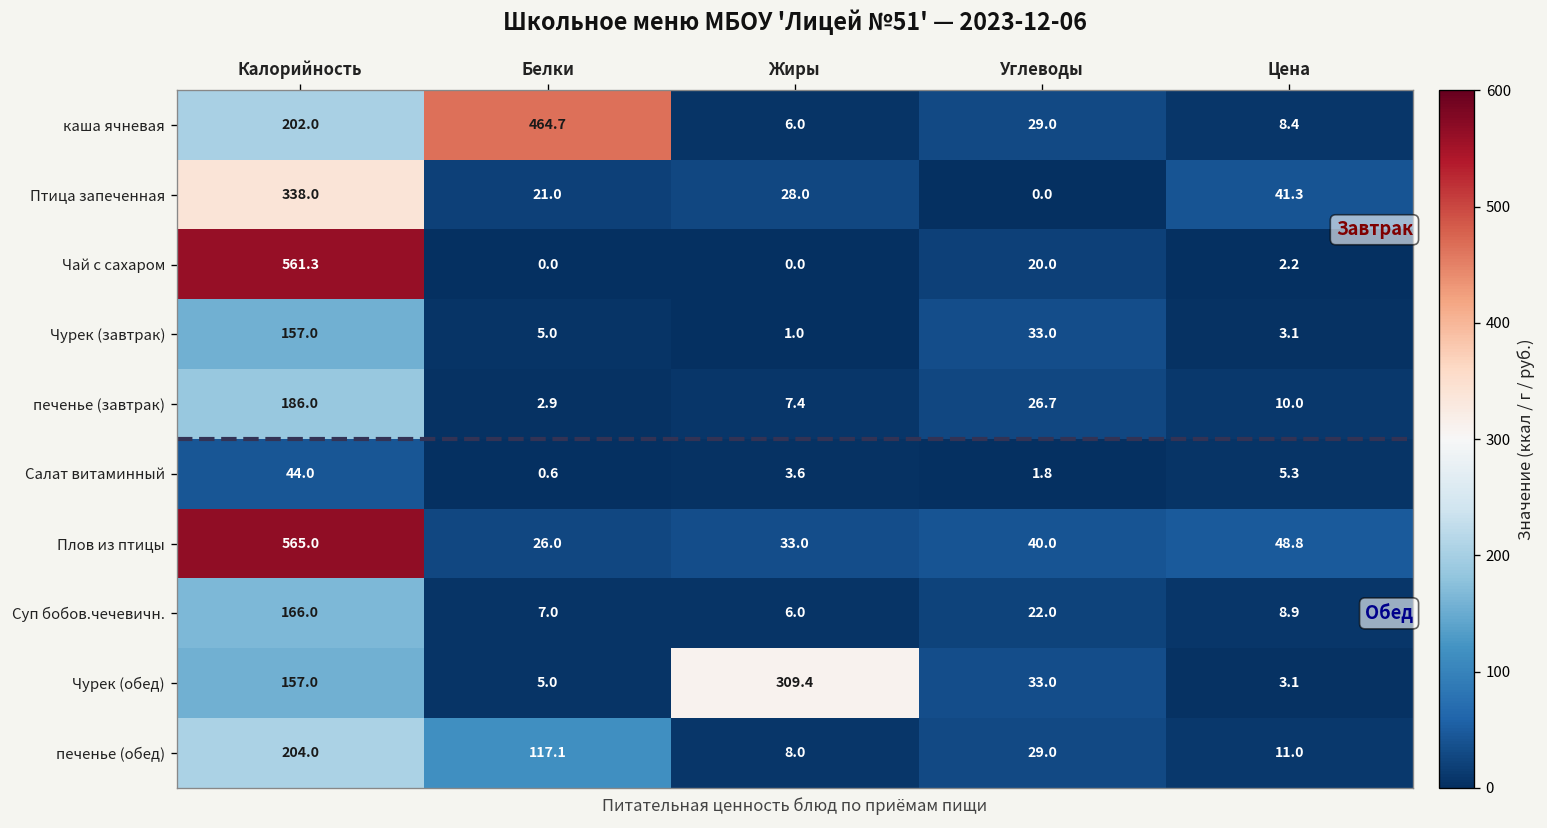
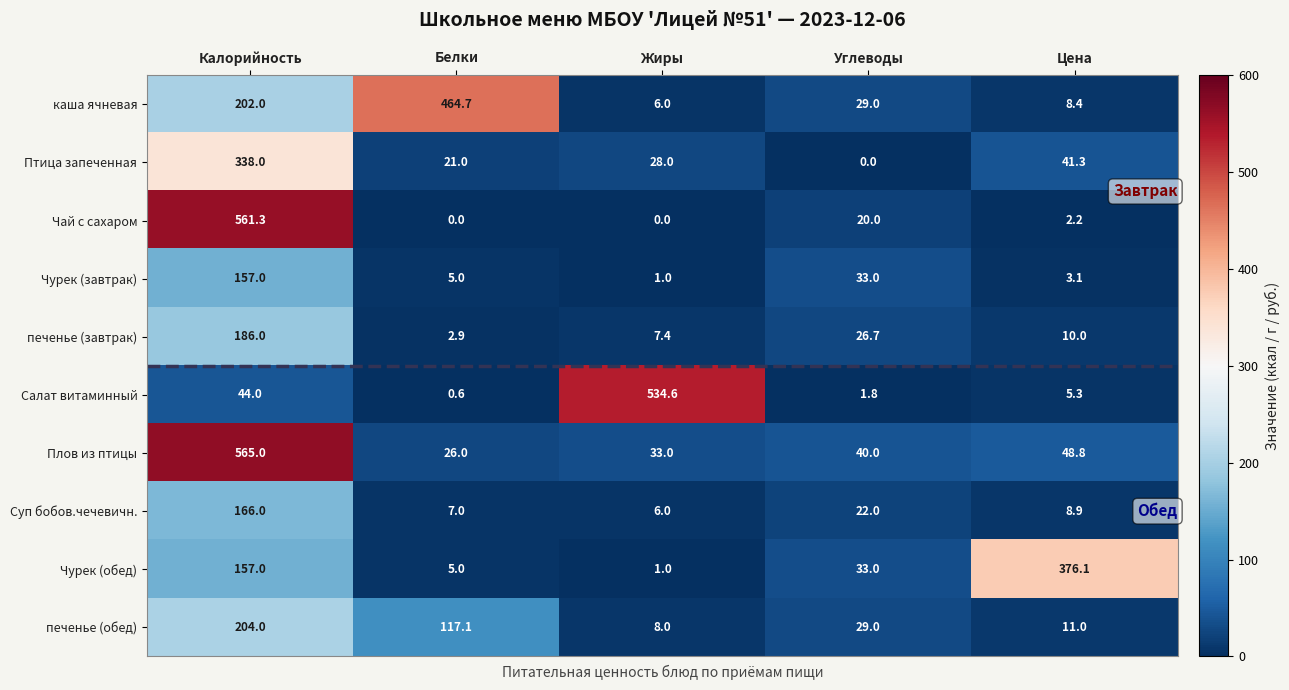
Салат витаминный, Жиры: 3.6 -> 534.6
Чурек (обед), Жиры: 309.4 -> 1.0
Чурек (обед), Цена: 3.1 -> 376.1
